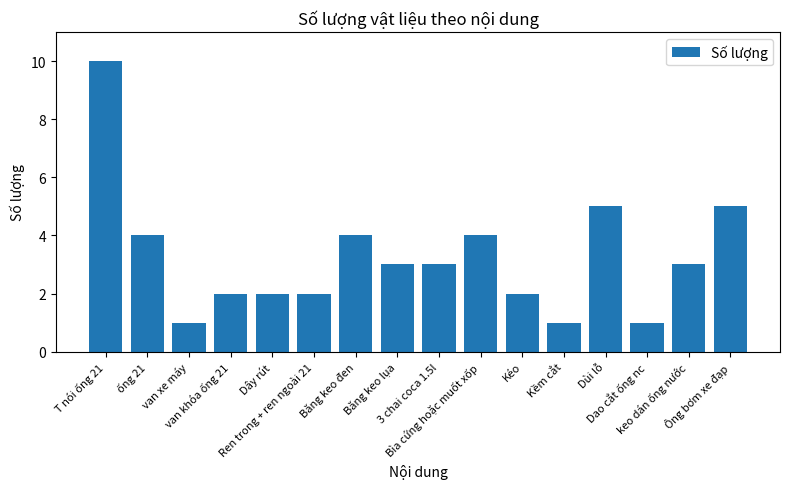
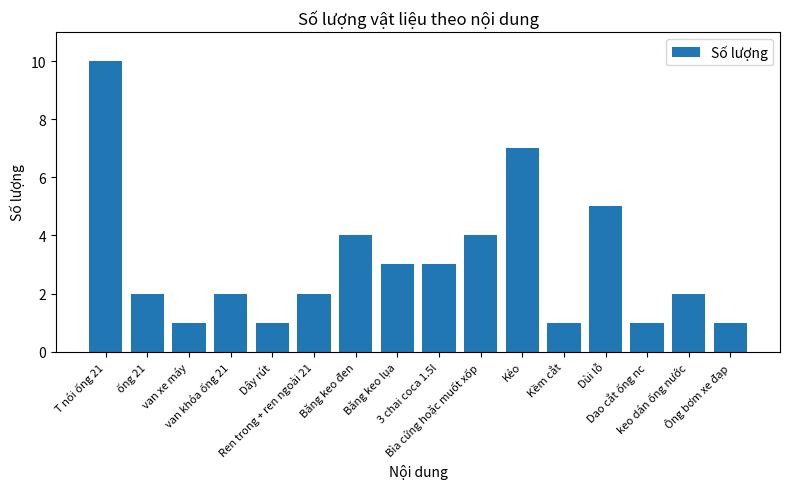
ống 21: 4 -> 2
Dây rút: 2 -> 1
Kéo: 2 -> 7
keo dán ống nước: 3 -> 2
Ông bơm xe đạp: 5 -> 1
